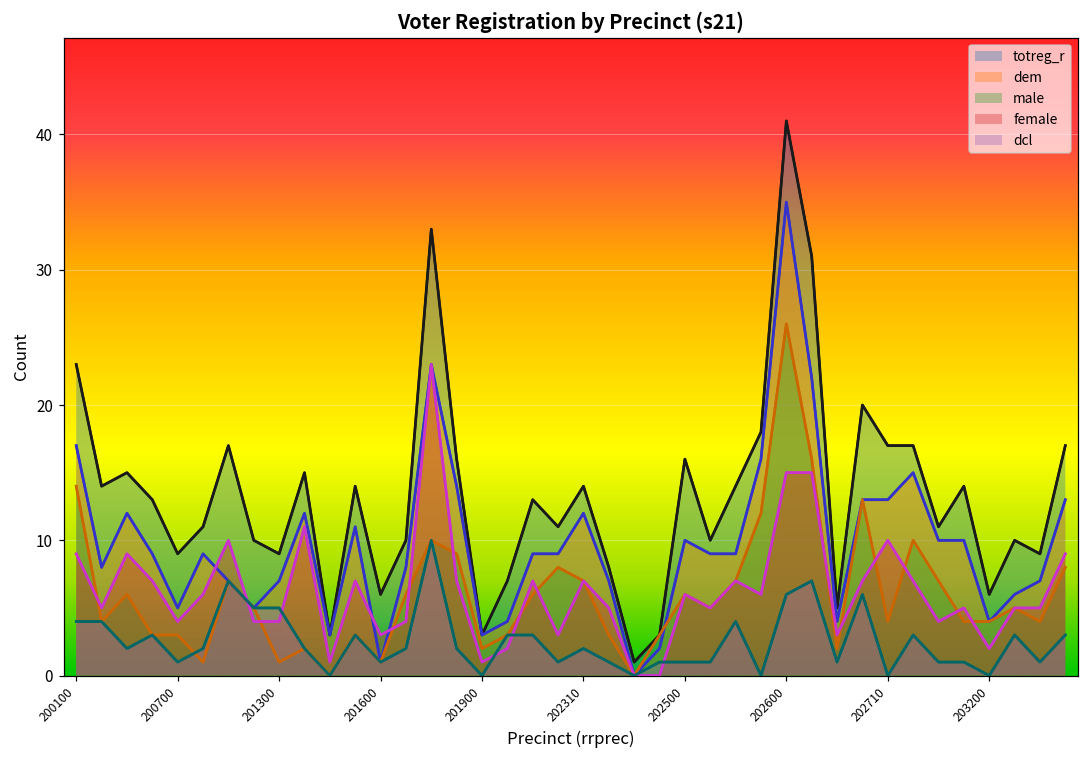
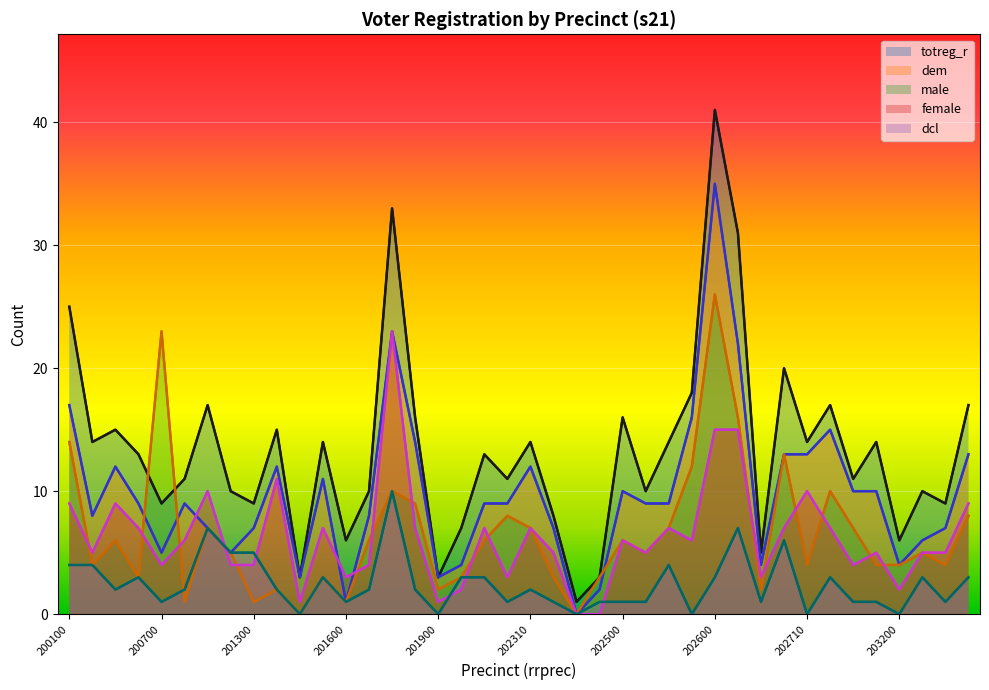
totreg_r, 200100: 23 -> 25
male, 200700: 3 -> 23
dcl, 202600: 6 -> 3
totreg_r, 202710: 17 -> 14
